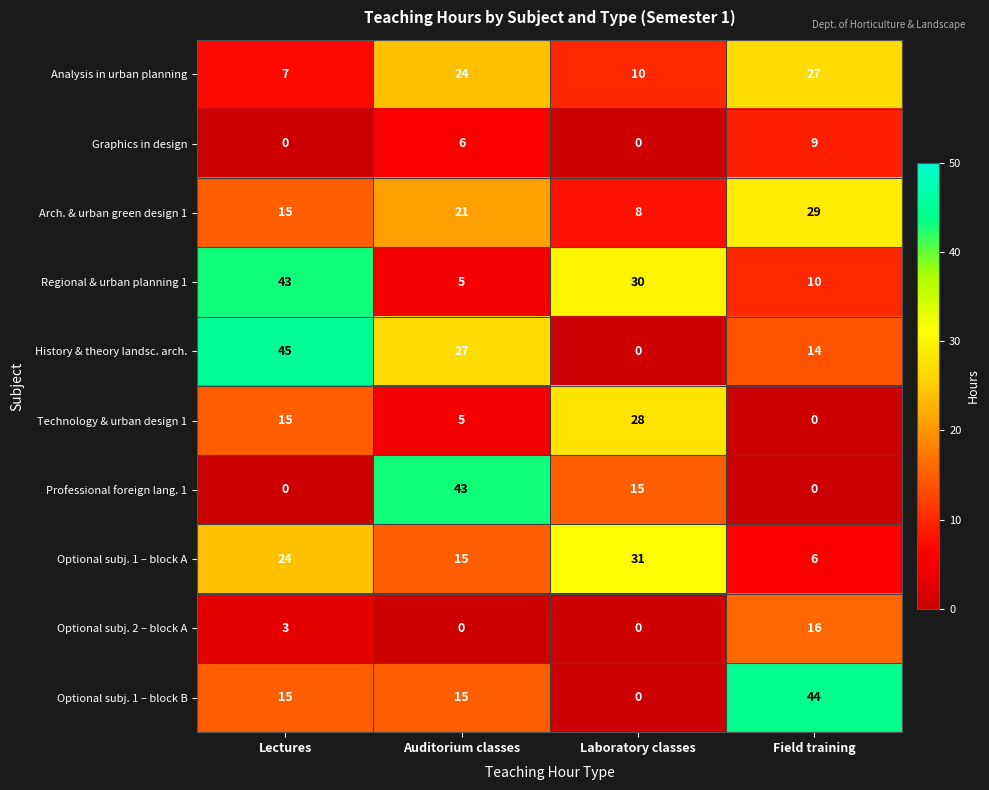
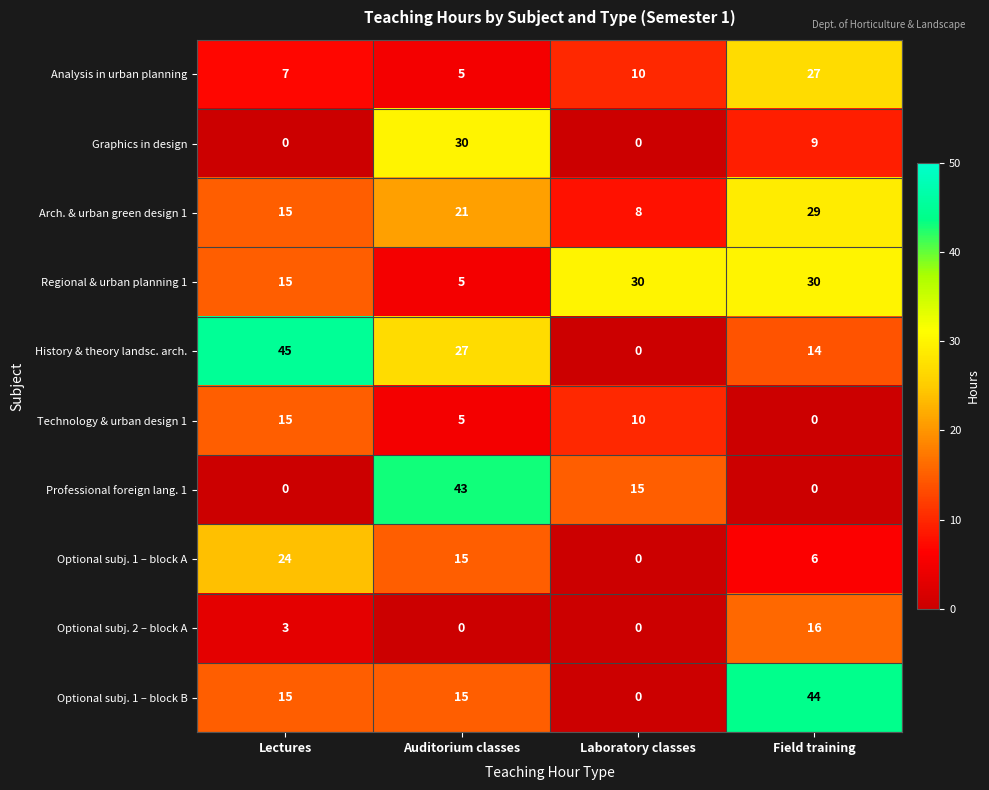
Analysis in urban planning, Auditorium classes: 24 -> 5
Graphics in design, Auditorium classes: 6 -> 30
Regional & urban planning 1, Lectures: 43 -> 15
Regional & urban planning 1, Field training: 10 -> 30
Technology & urban design 1, Laboratory classes: 28 -> 10
Optional subj. 1 – block A, Laboratory classes: 31 -> 0
